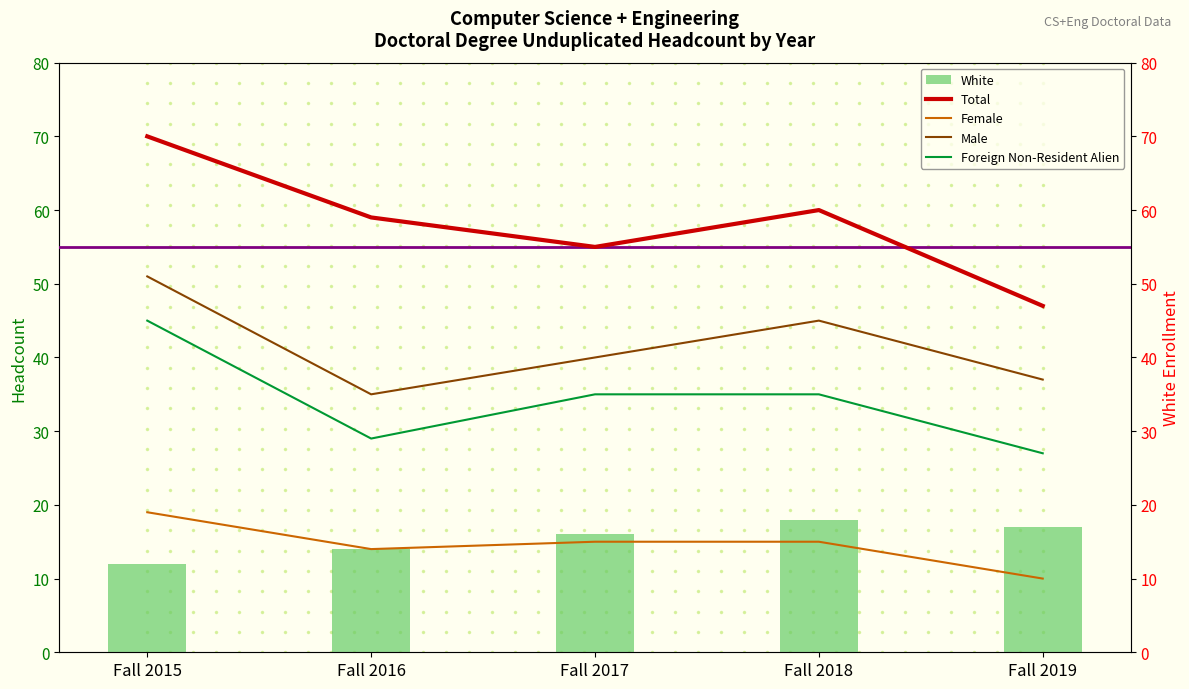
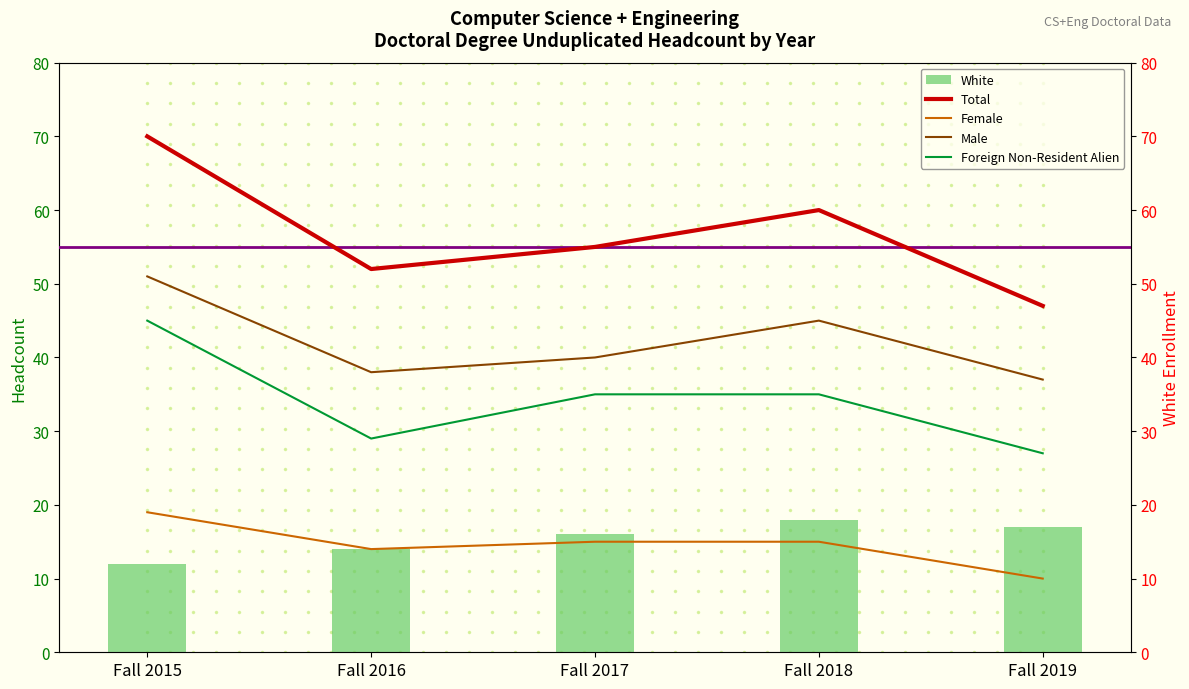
Total, Fall 2016: 59 -> 52
Male, Fall 2016: 35 -> 38
